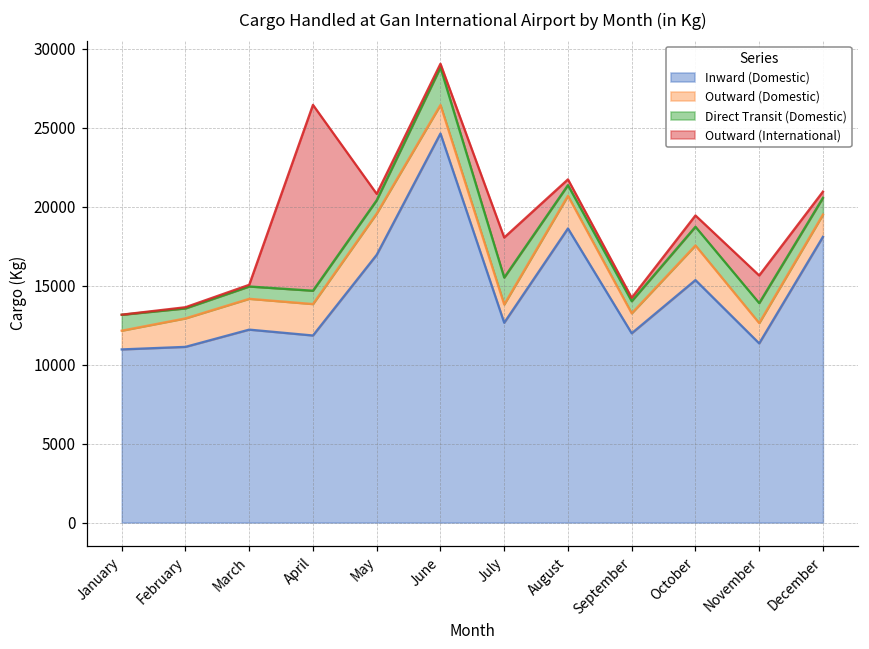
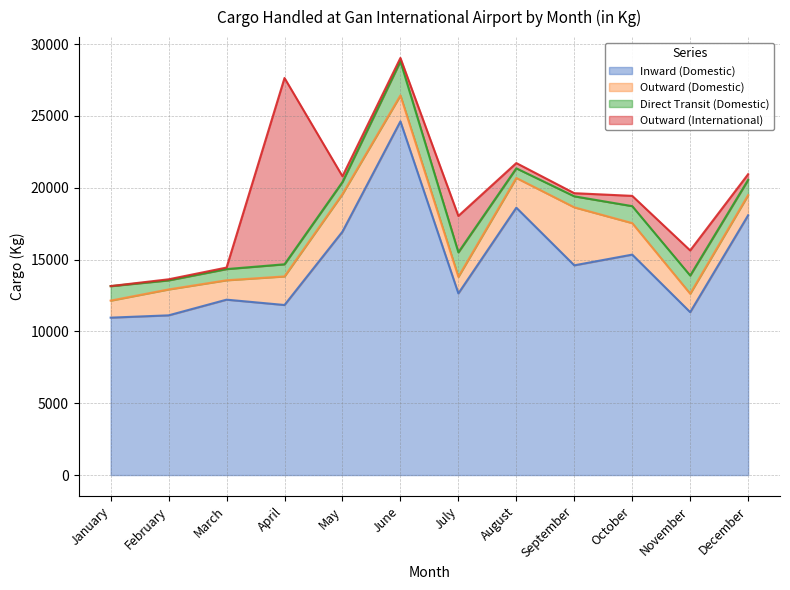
Outward (Domestic), March: 2000 -> 1400
Outward (International), April: 11800 -> 13000
Inward (Domestic), September: 12000 -> 14600
Outward (Domestic), September: 1300 -> 4000
